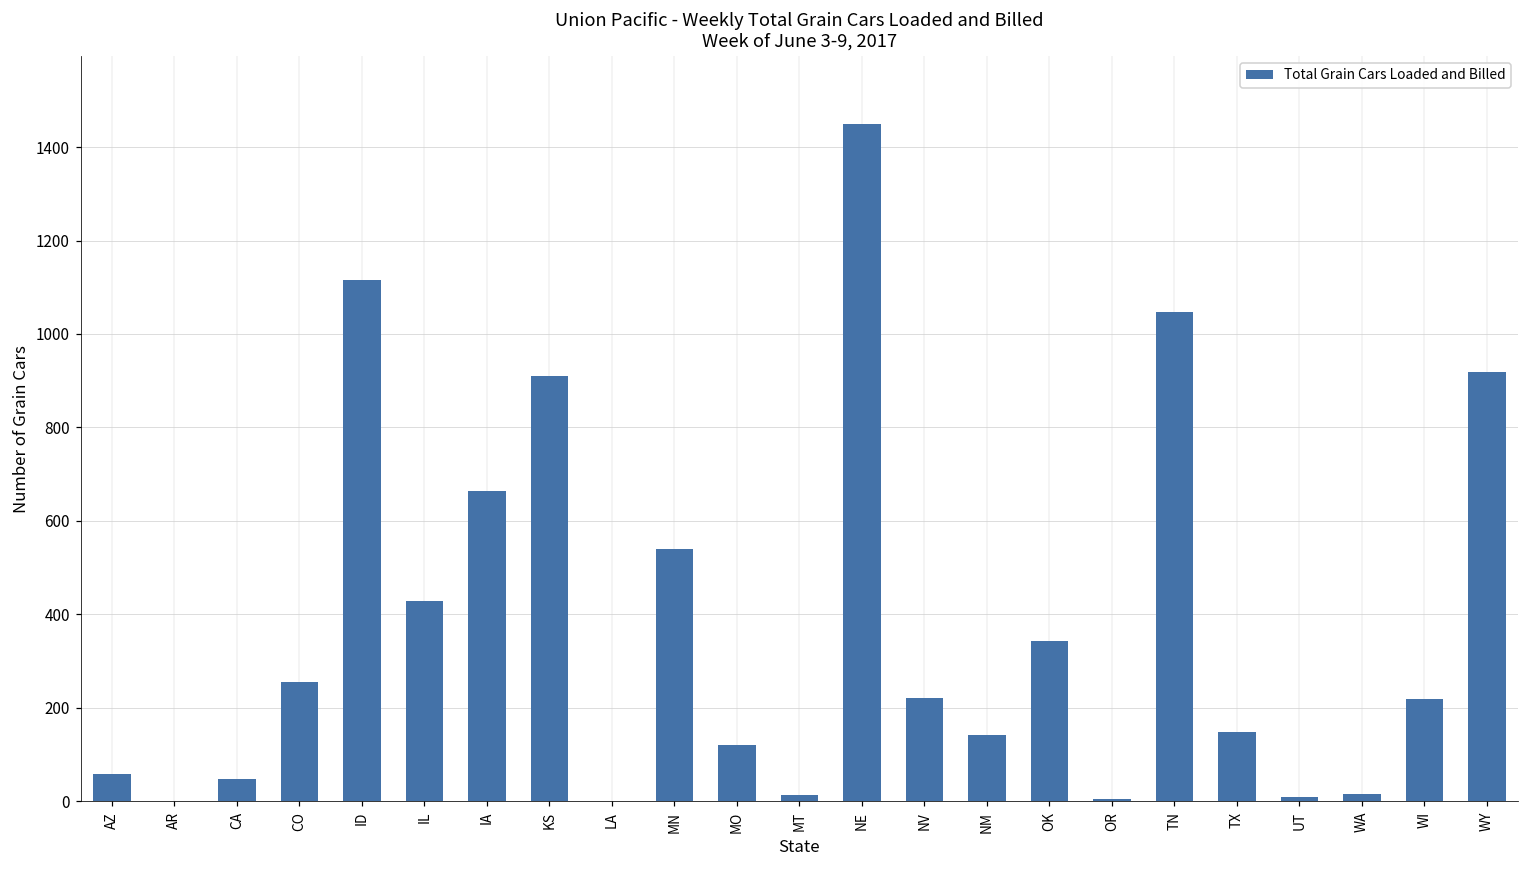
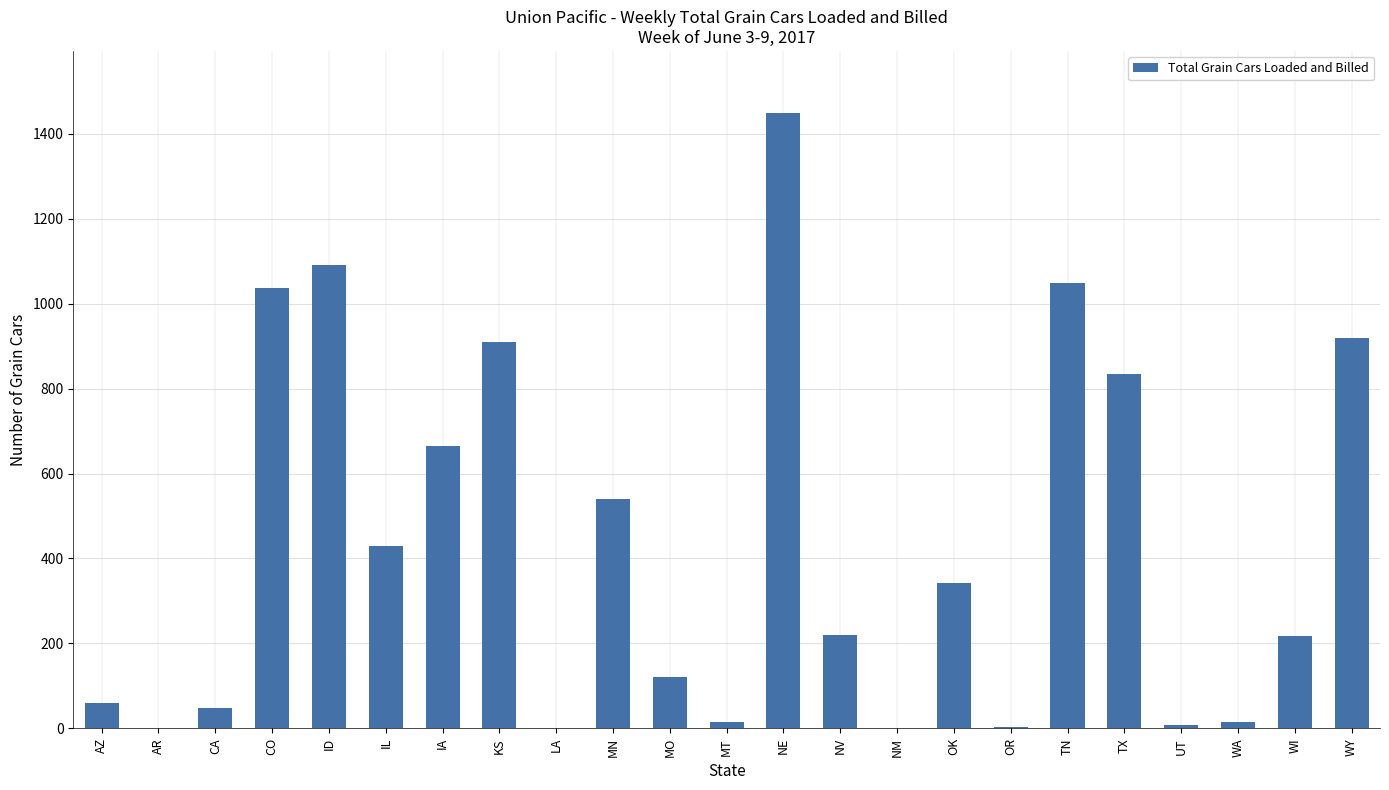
CO: 260 -> 1040
ID: 1120 -> 1090
NM: 140 -> 0
TX: 150 -> 830
